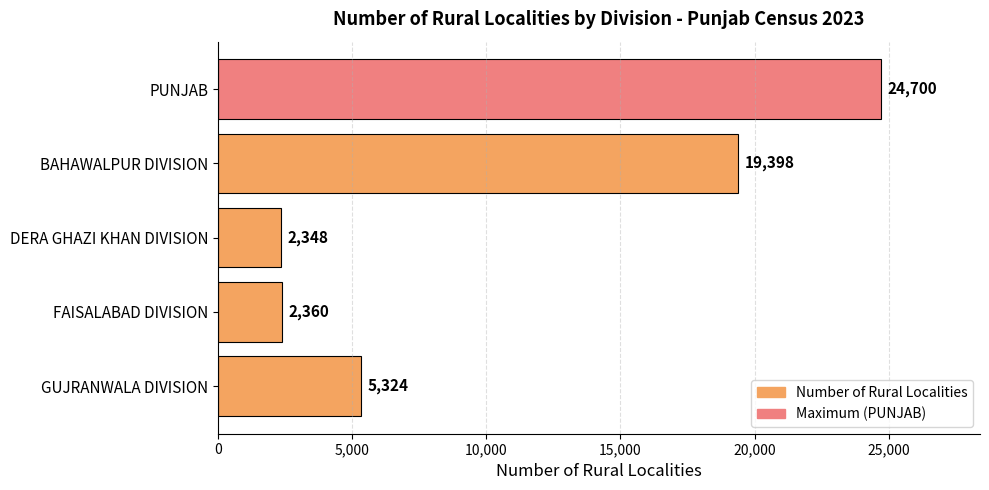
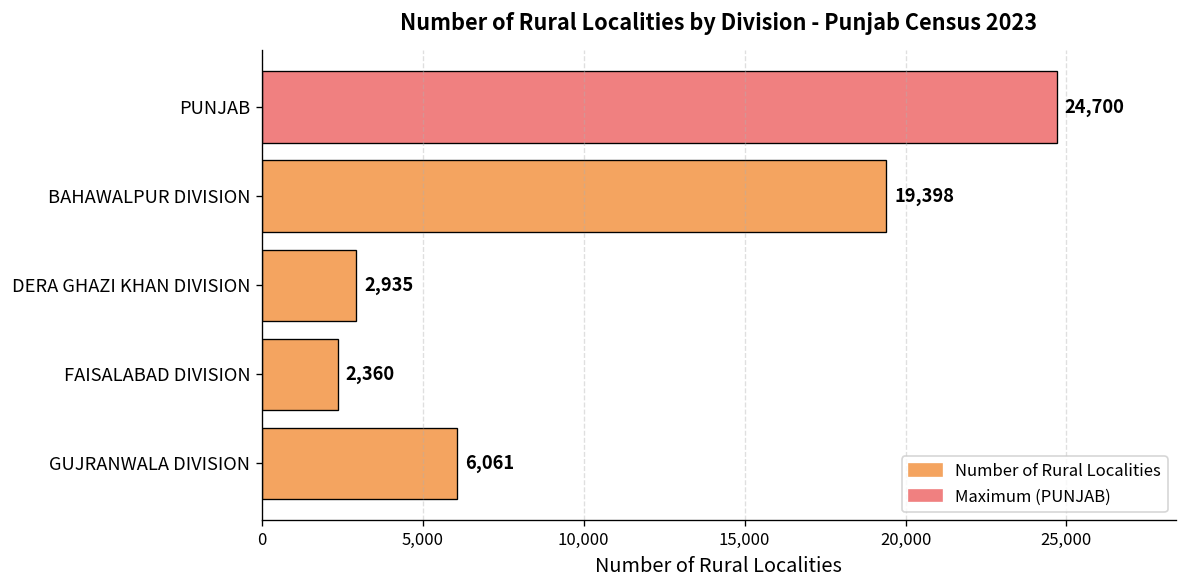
DERA GHAZI KHAN DIVISION: 2,348 -> 2,935
GUJRANWALA DIVISION: 5,324 -> 6,061
